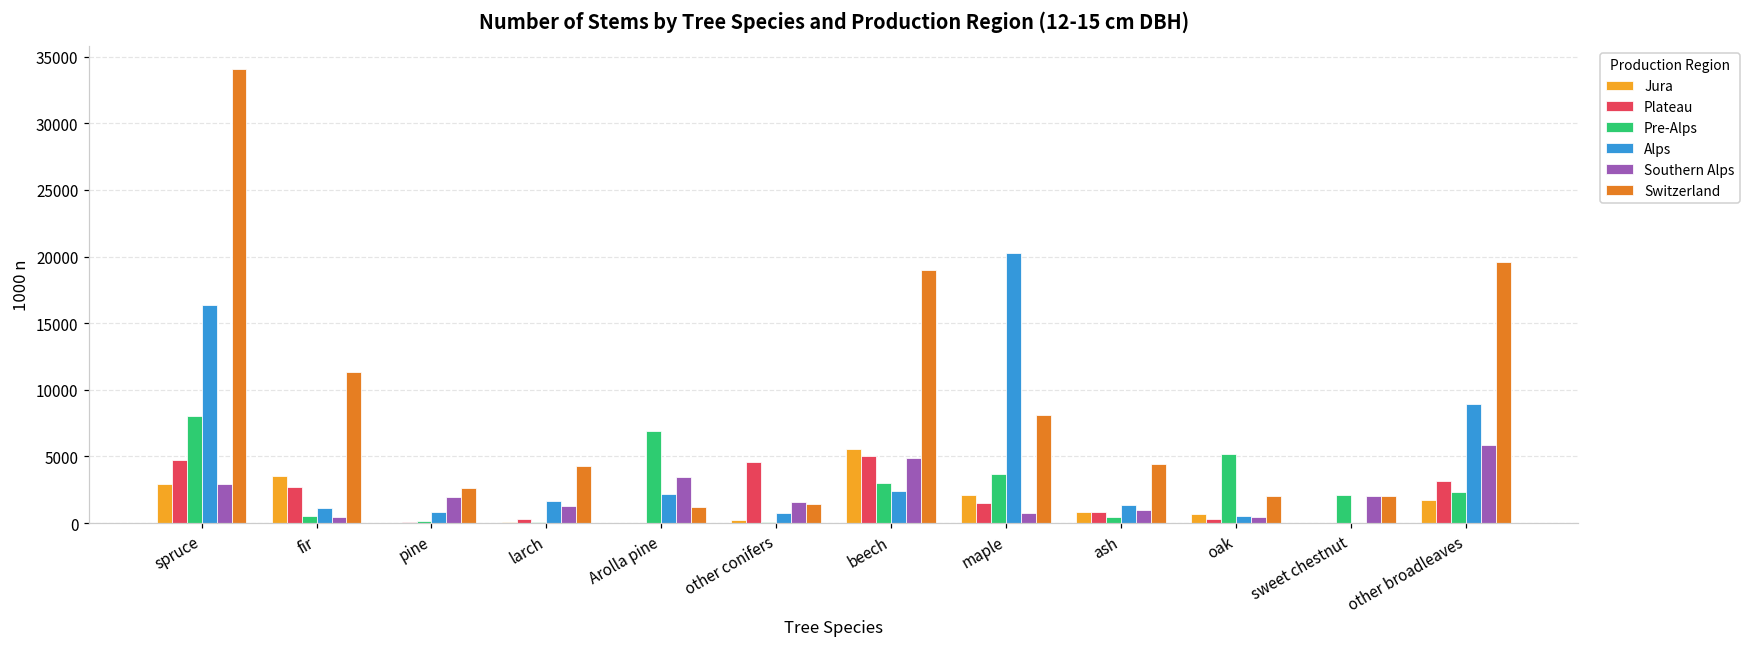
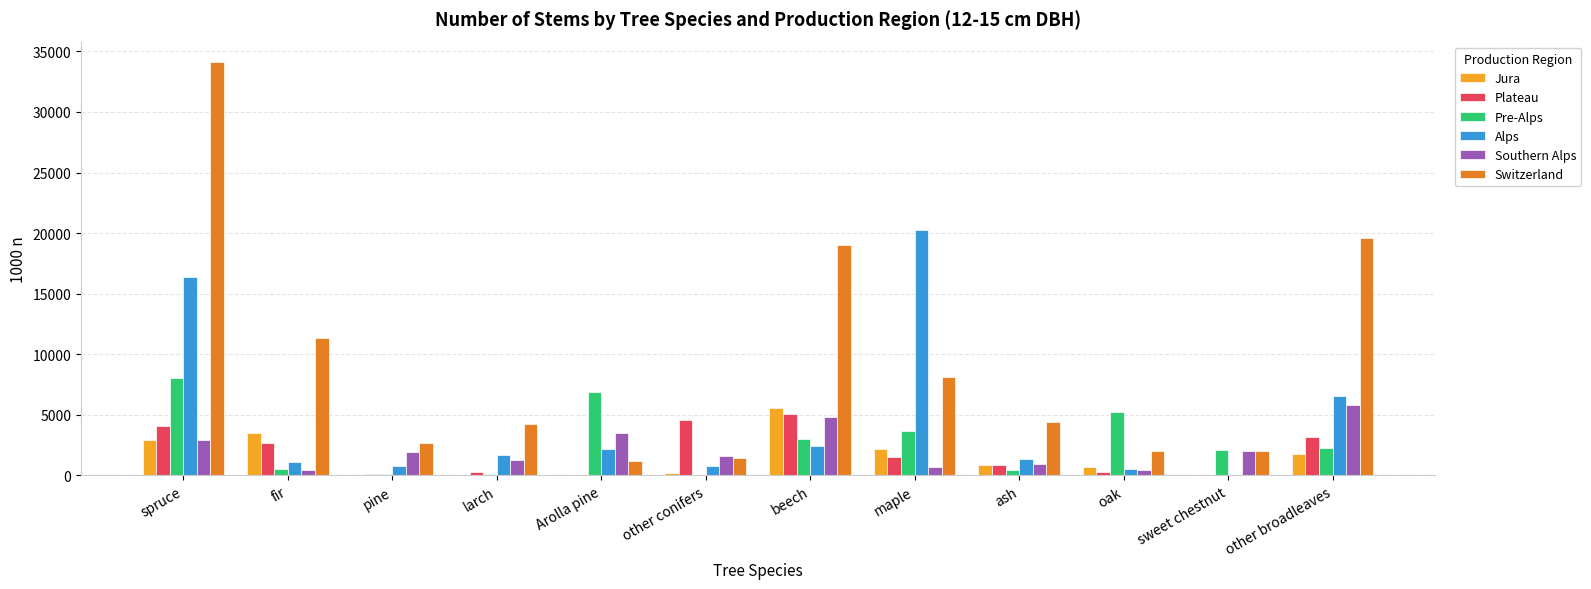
Plateau, spruce: 4800 -> 4100
Alps, other broadleaves: 9000 -> 6500
